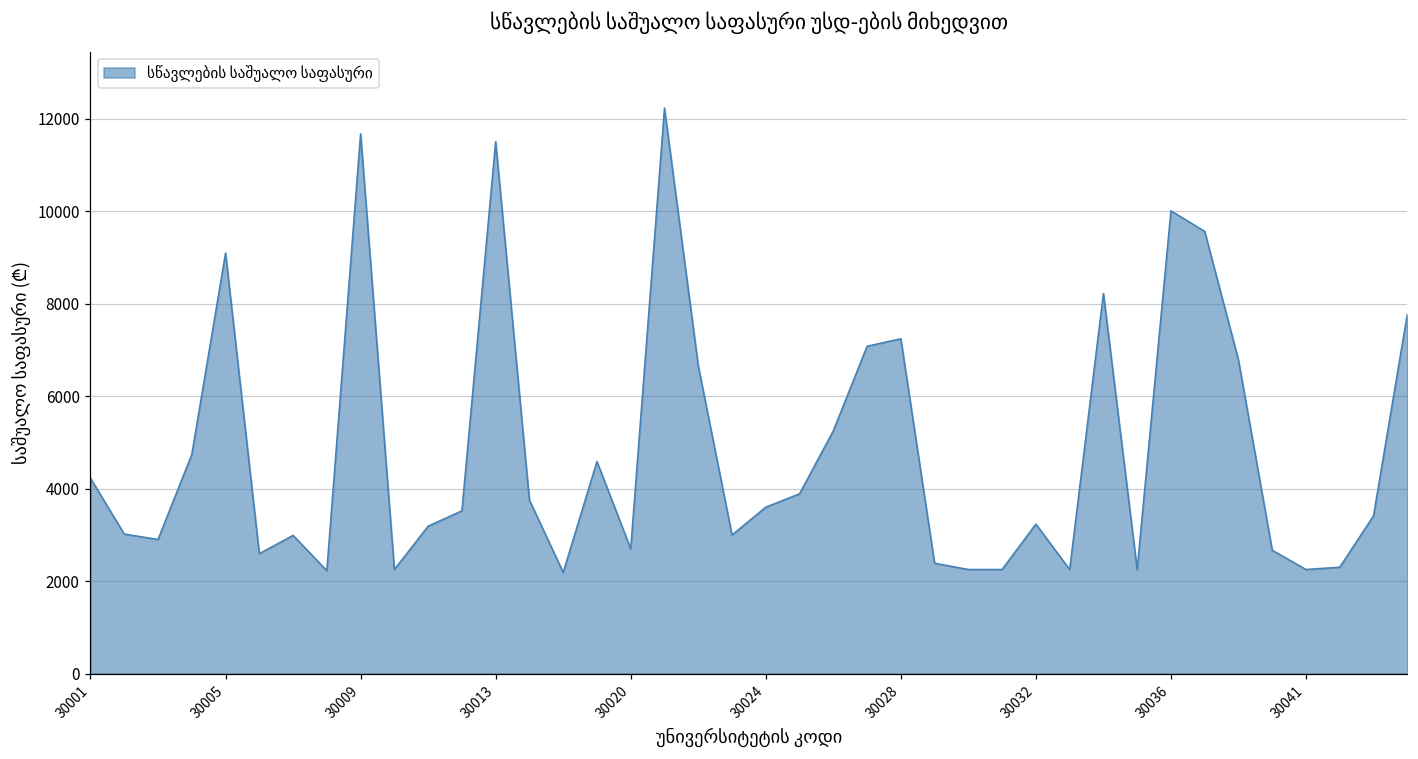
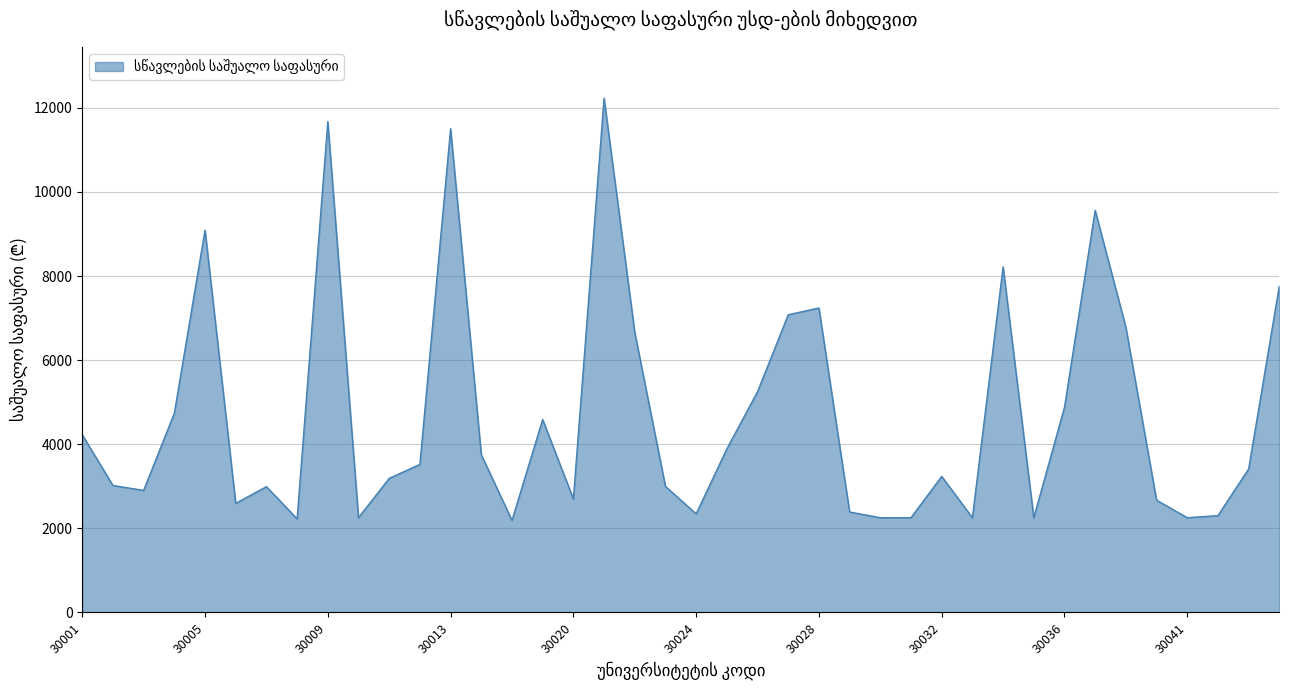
30024: 3600 -> 2300
30036: 10000 -> 4900
